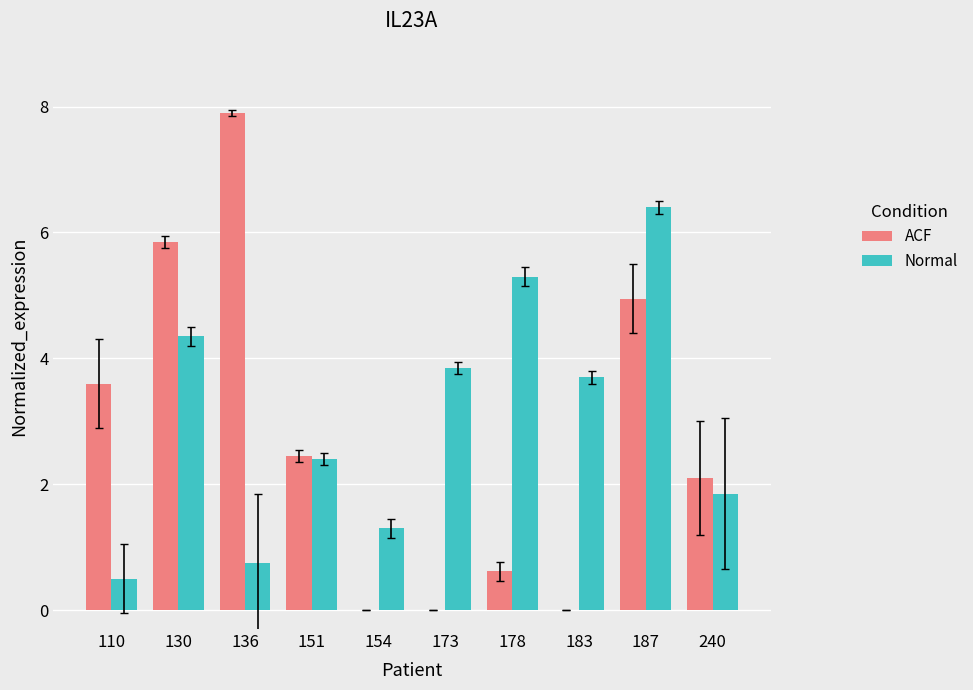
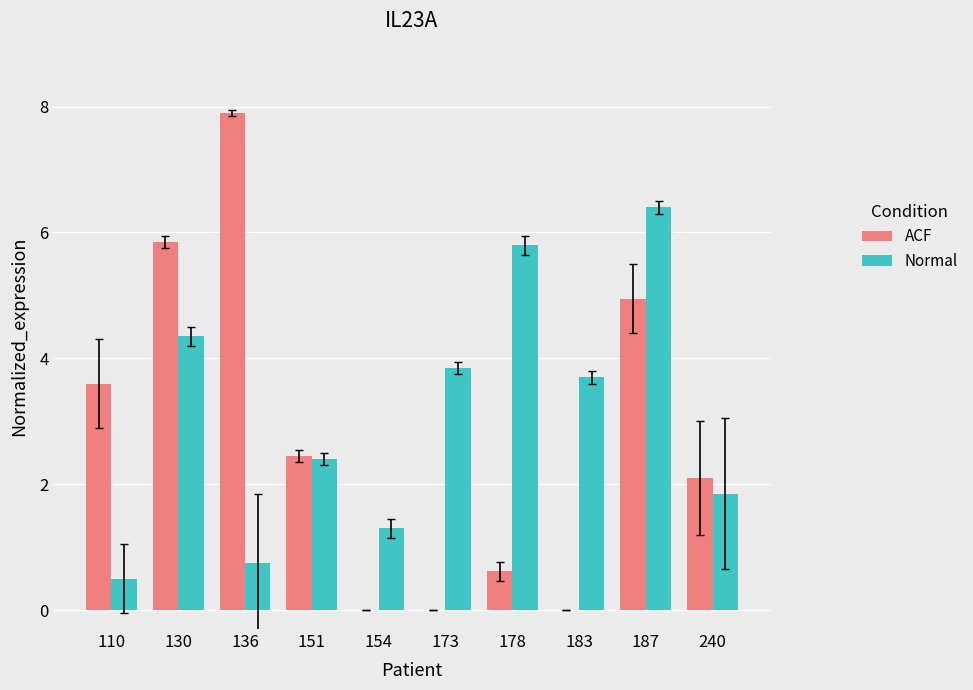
Normal, 178: 5.3 -> 5.8
